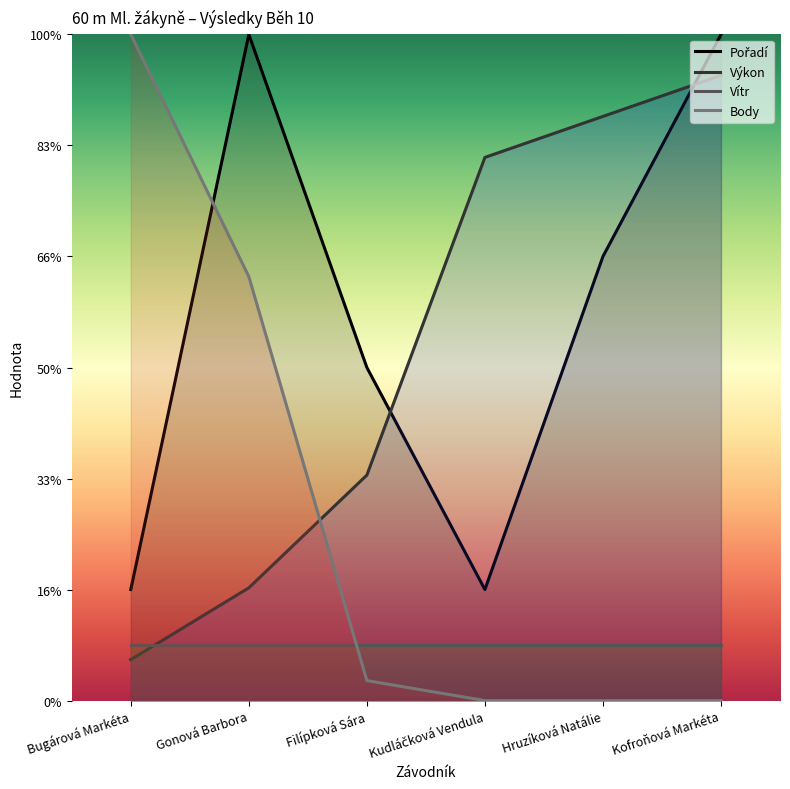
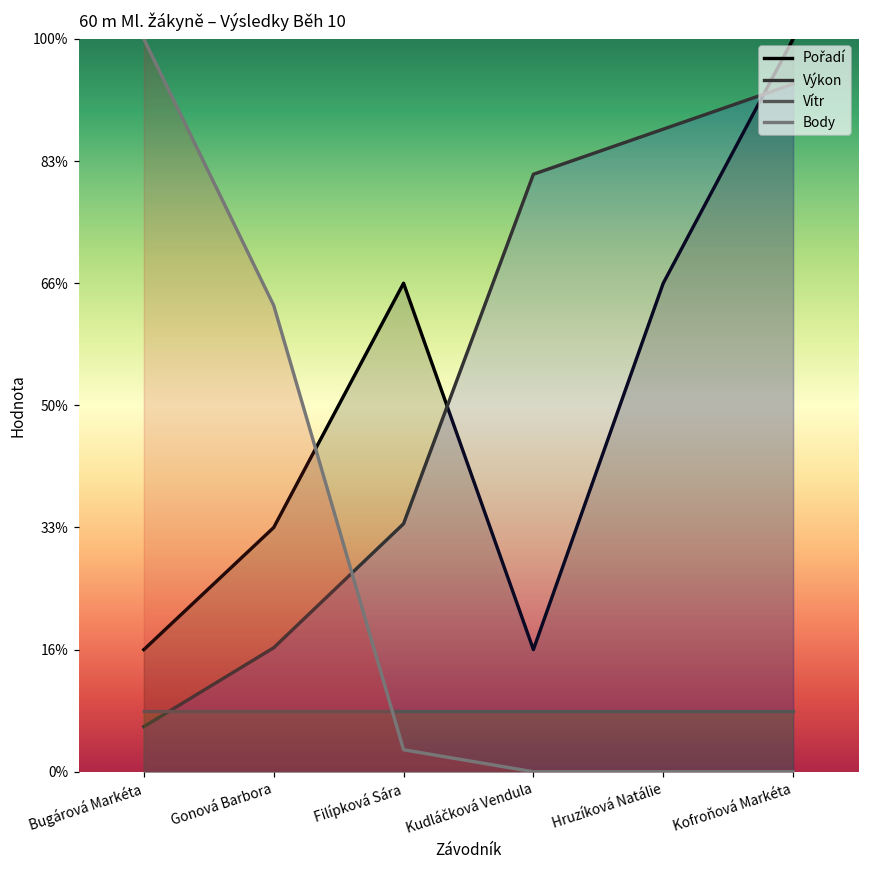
Pořadí, Gonová Barbora: 100% -> 33%
Pořadí, Filípková Sára: 50% -> 67%
